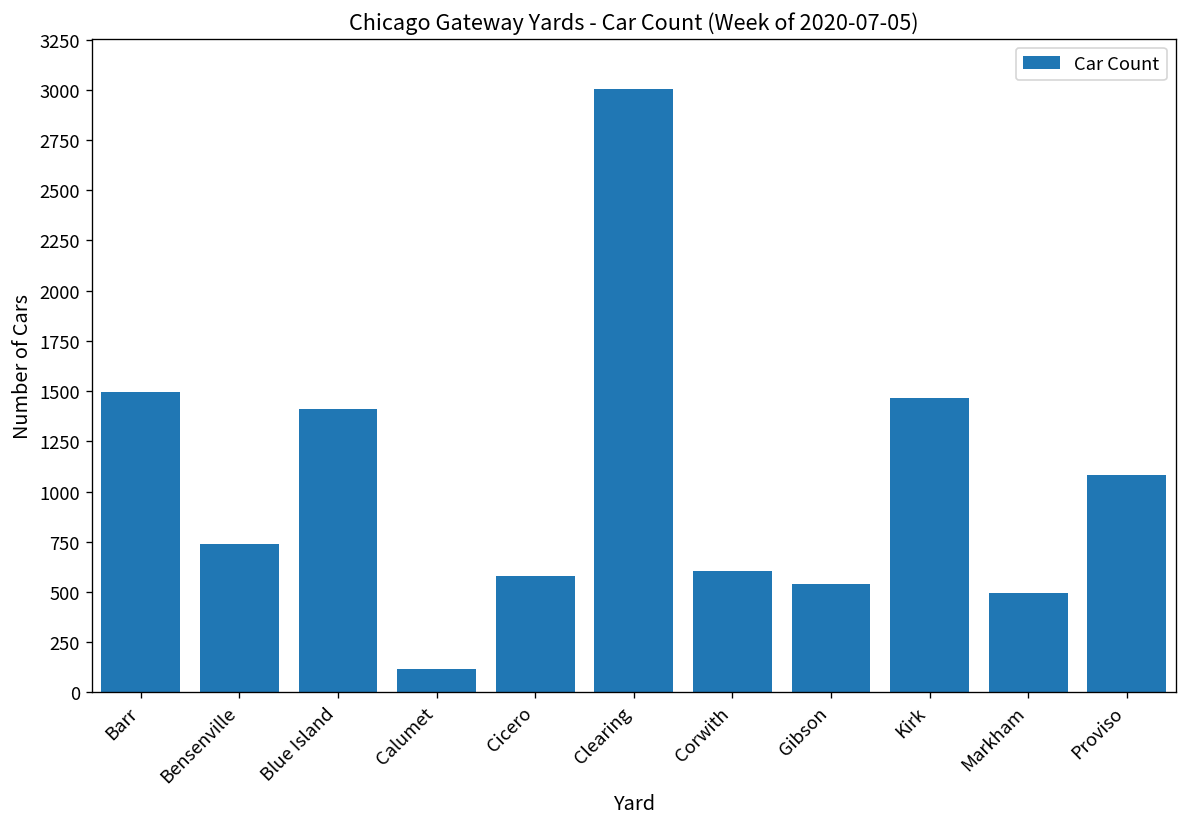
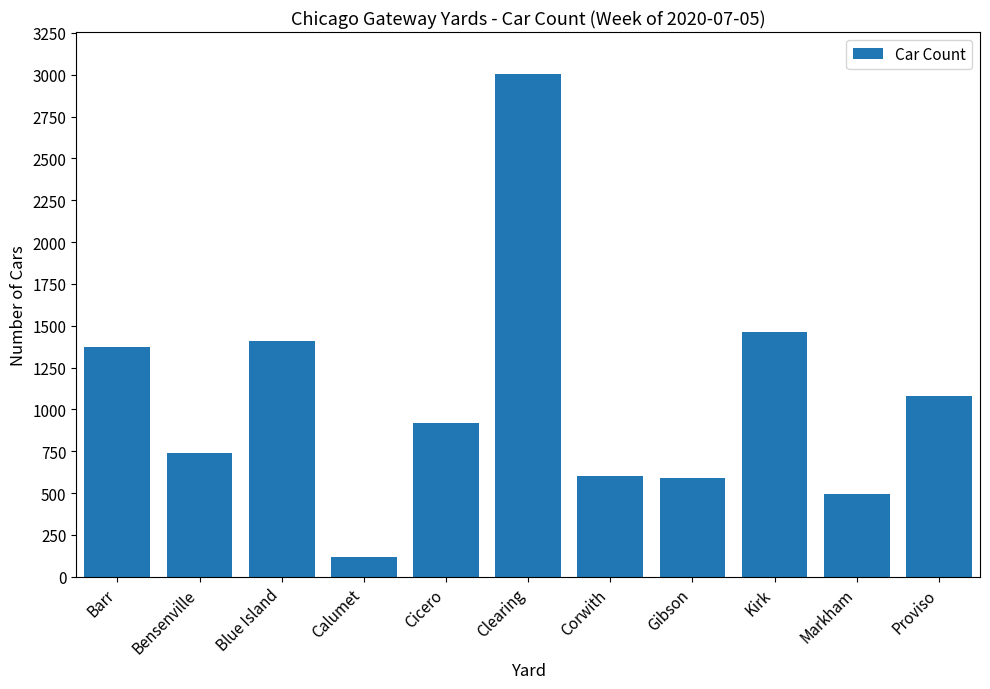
Barr: 1500 -> 1380
Cicero: 580 -> 920
Gibson: 540 -> 590
